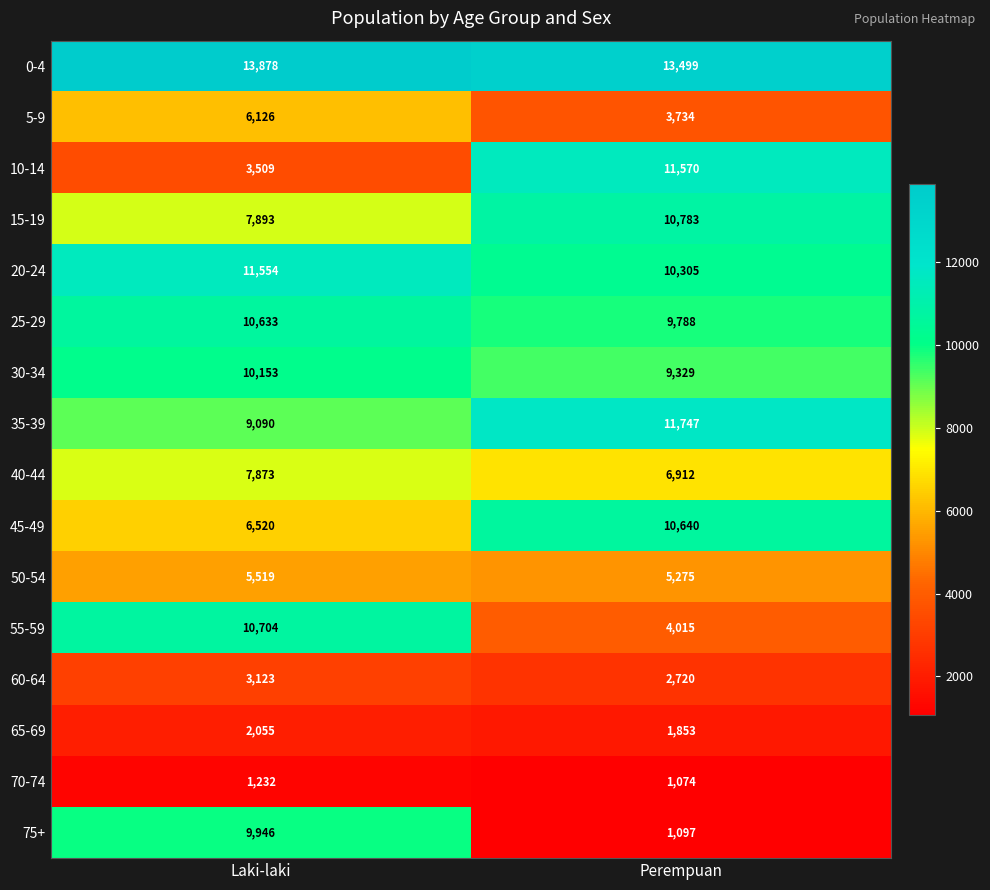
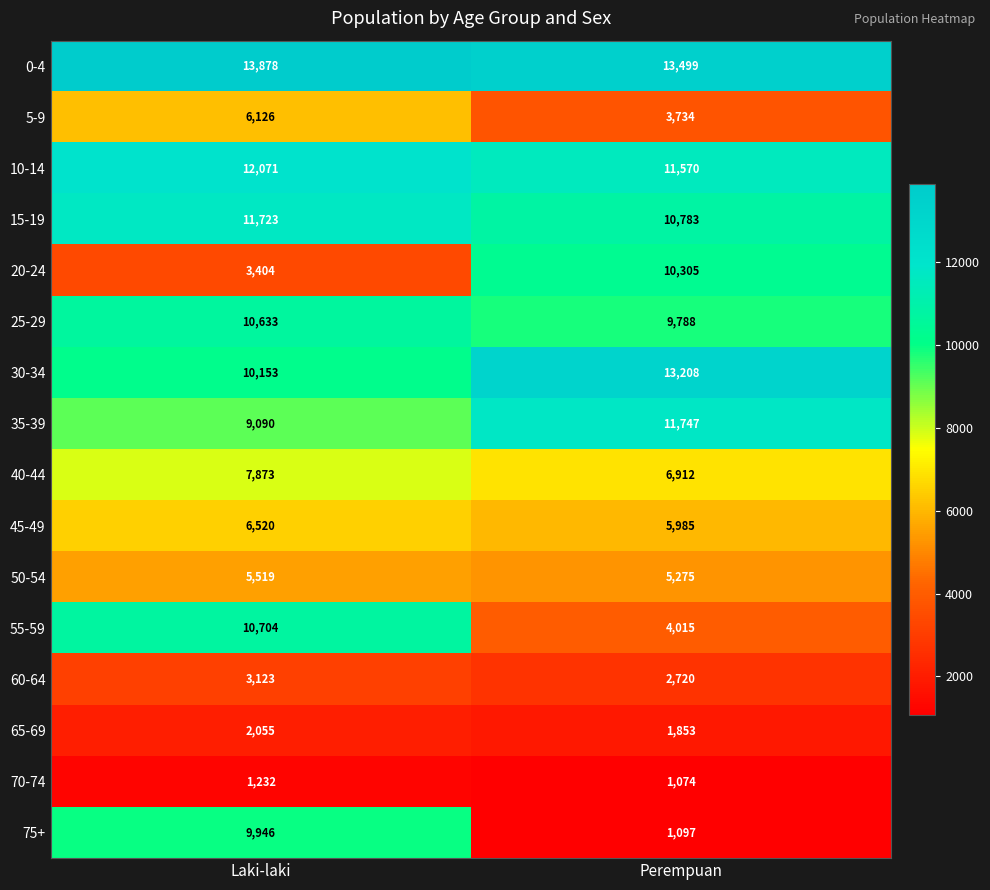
10-14, Laki-laki: 3,509 -> 12,071
15-19, Laki-laki: 7,893 -> 11,723
20-24, Laki-laki: 11,554 -> 3,404
30-34, Perempuan: 9,329 -> 13,208
45-49, Perempuan: 10,640 -> 5,985
